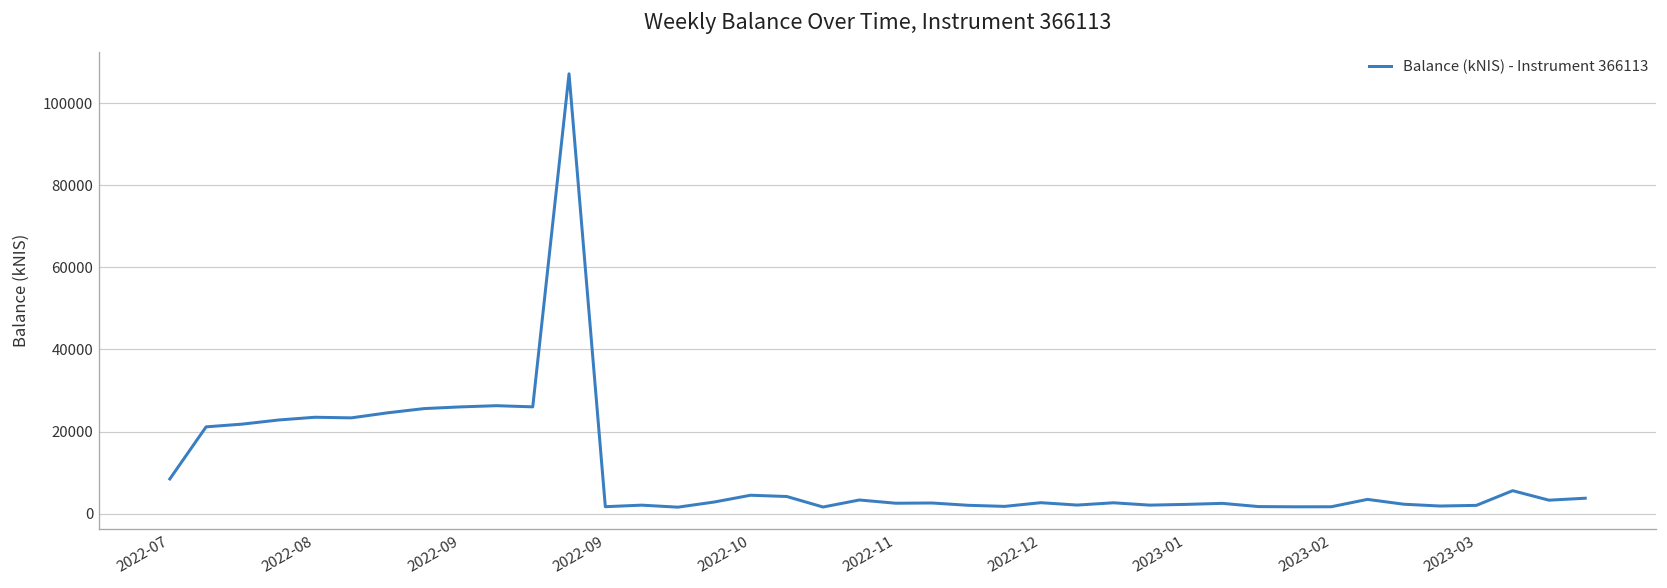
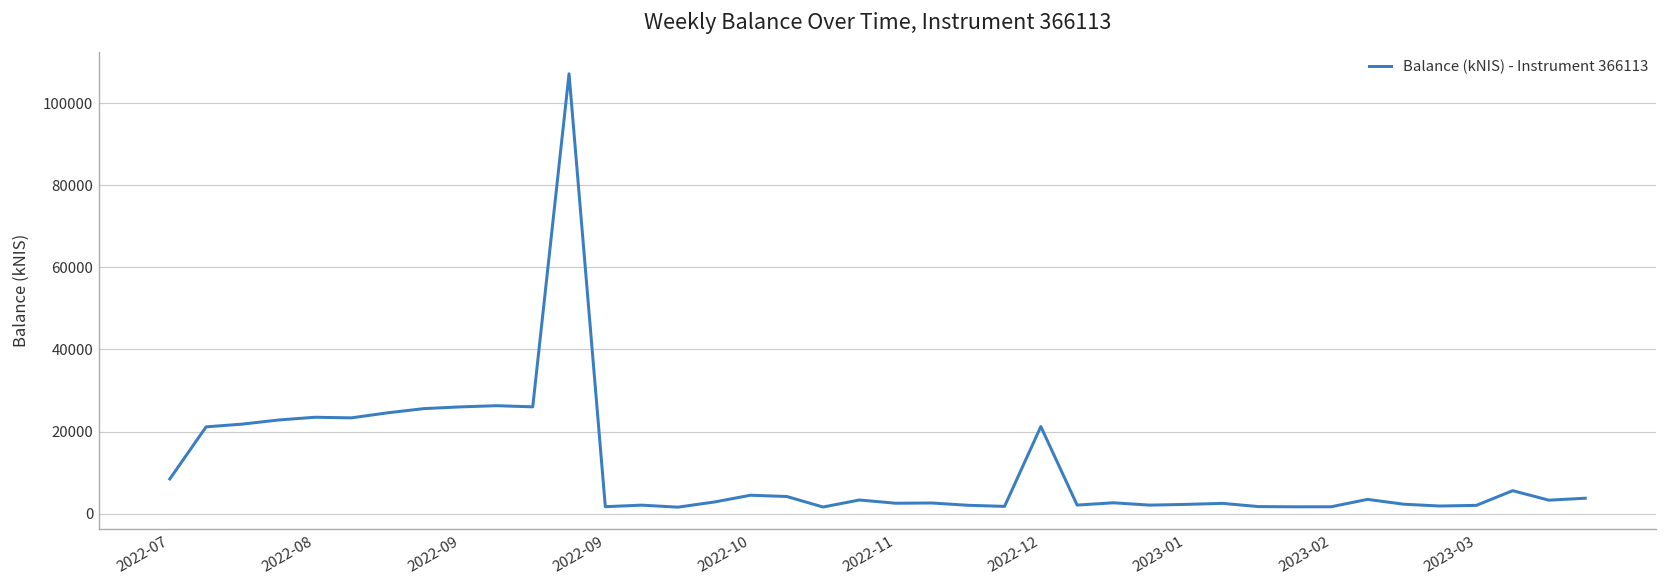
2022-12: 3000 -> 21000
